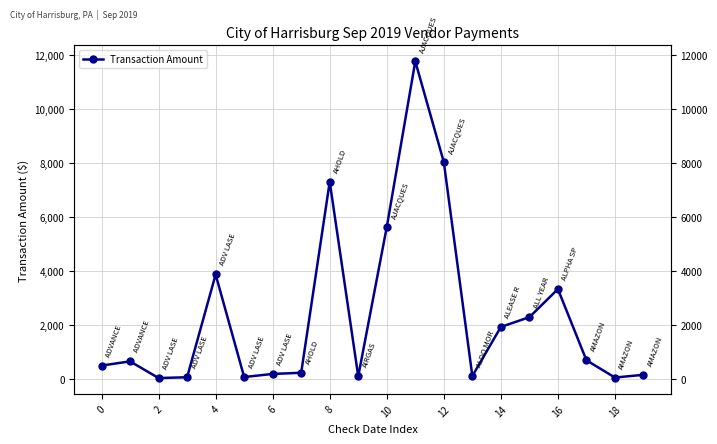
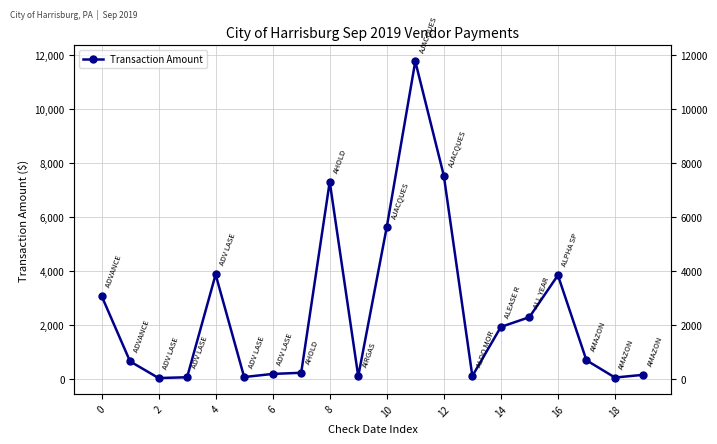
0: 500 -> 3,100
12: 8,000 -> 7,500
16: 3,300 -> 3,800
